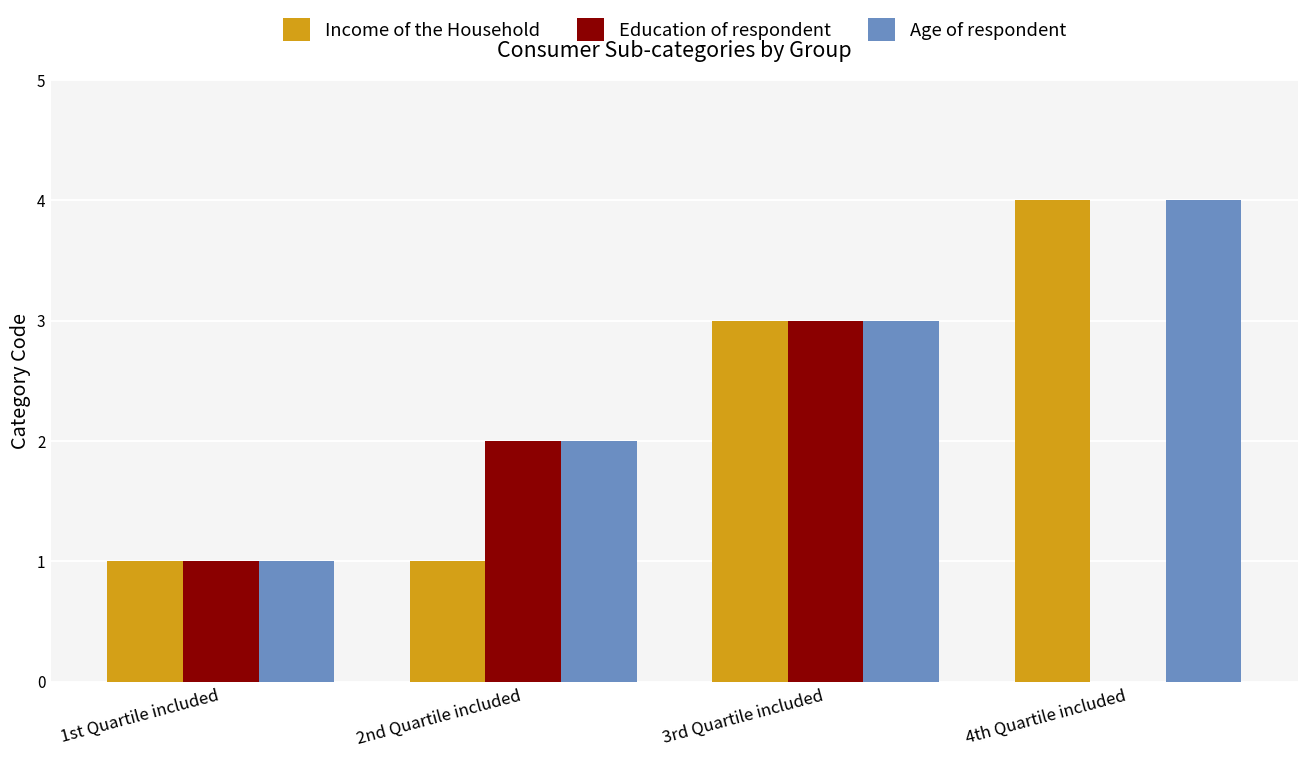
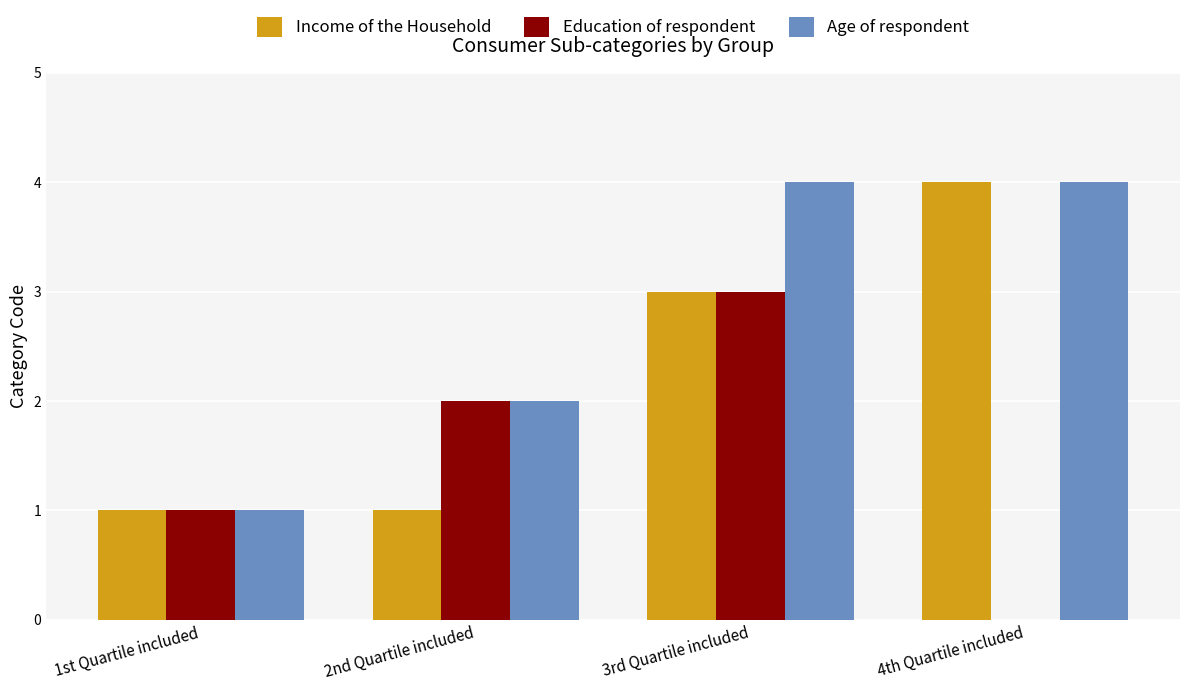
Age of respondent, 3rd Quartile included: 3 -> 4
